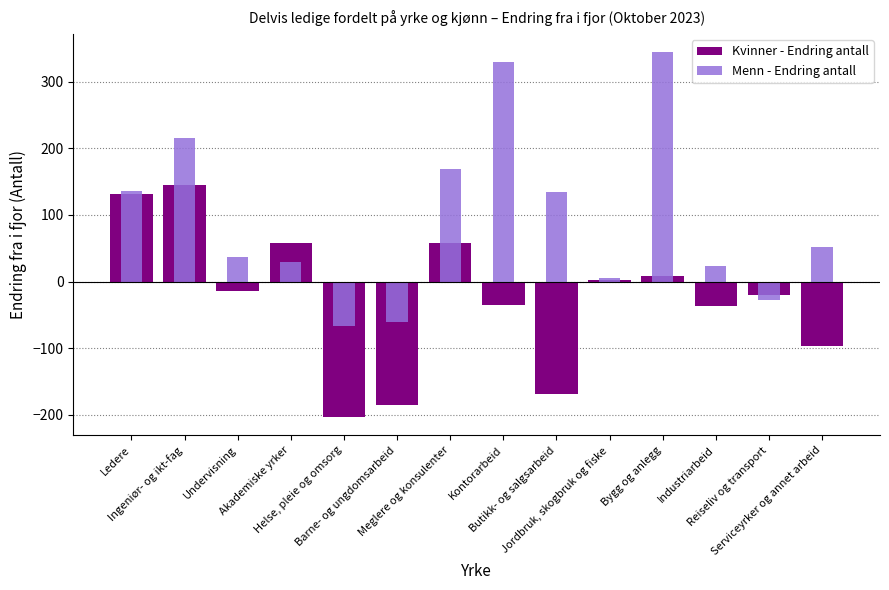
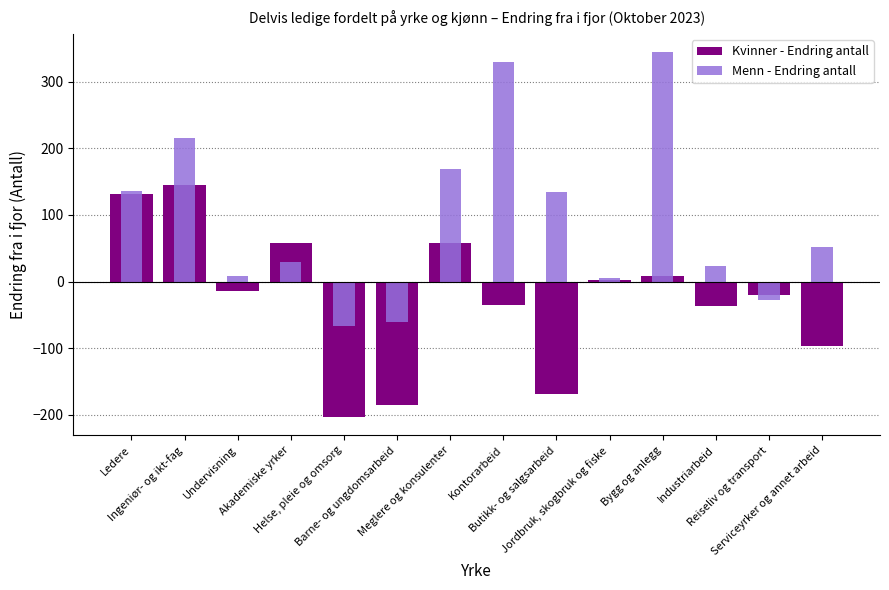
Menn - Endring antall, Undervisning: 40 -> 10
